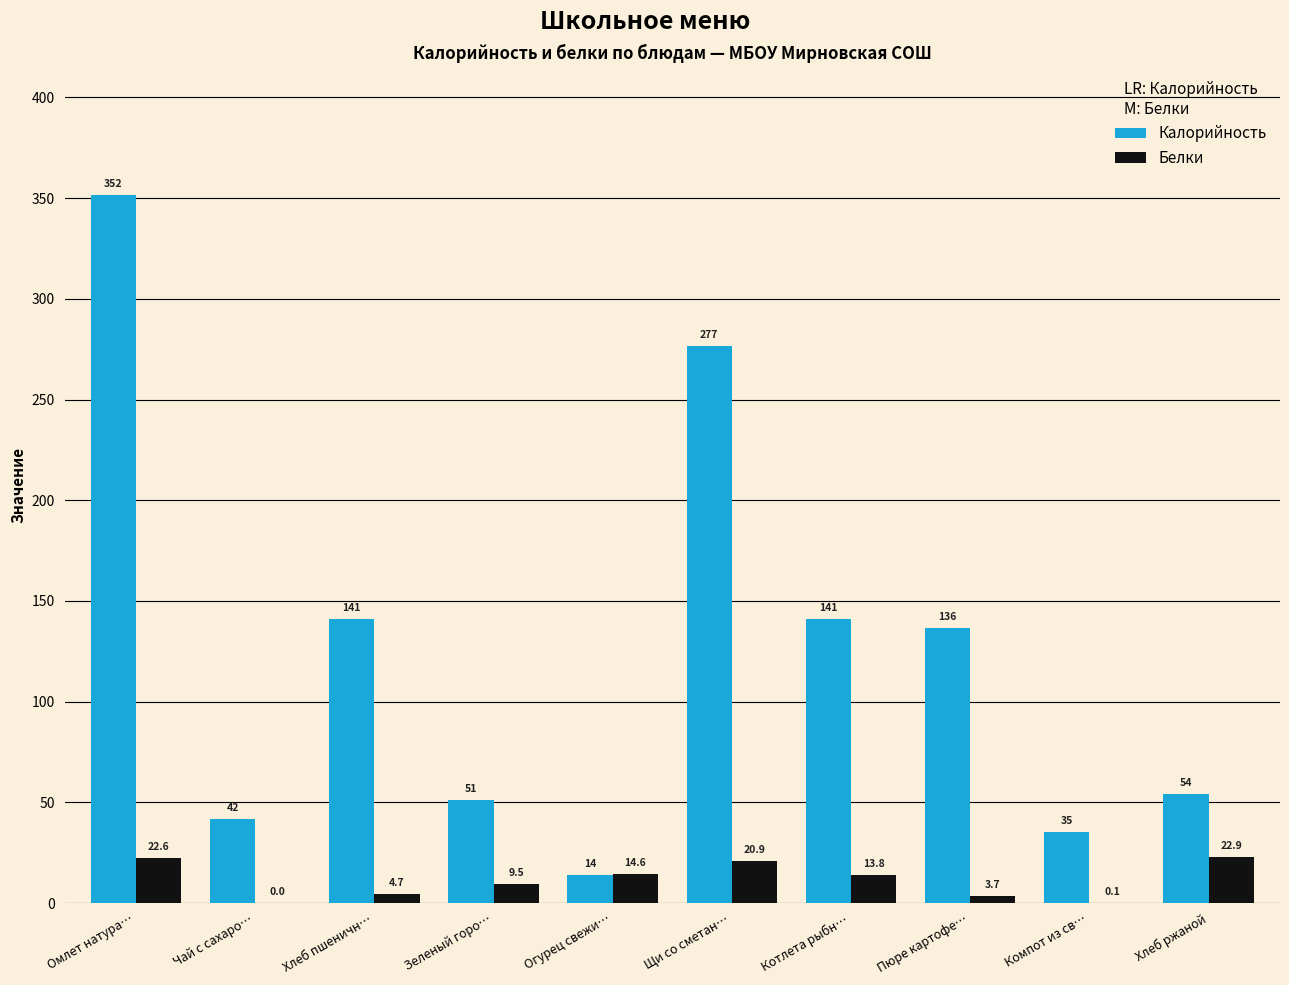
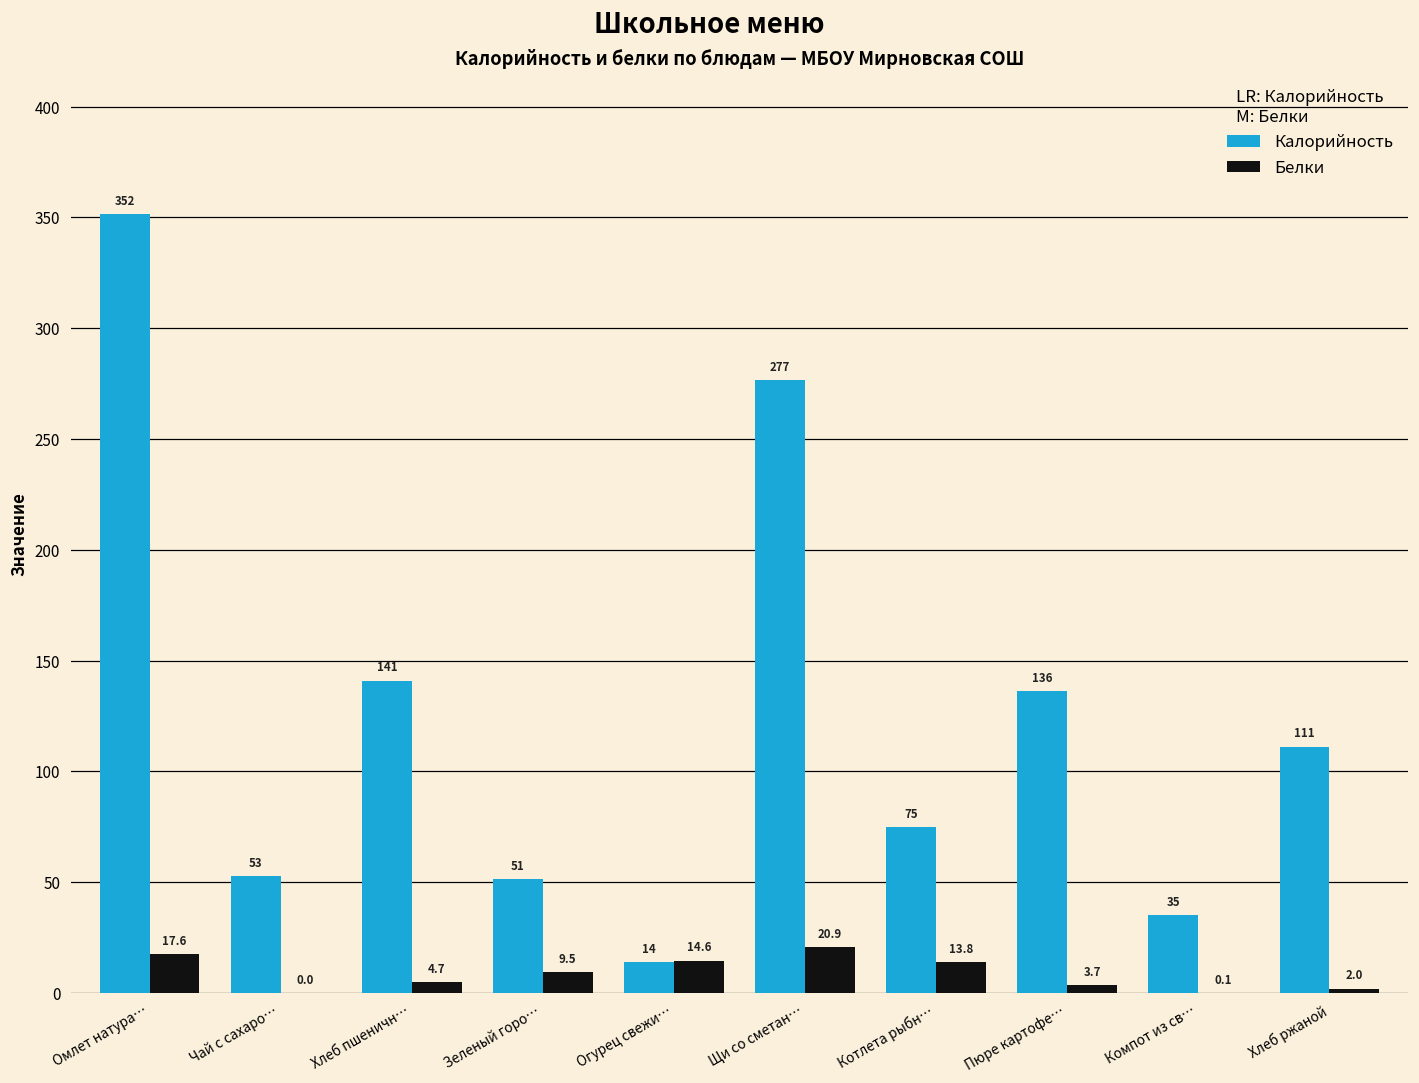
Белки, Омлет натура…: 22.6 -> 17.6
Калорийность, Чай с сахаро…: 42 -> 53
Калорийность, Котлета рыбн…: 141 -> 75
Калорийность, Хлеб ржаной: 54 -> 111
Белки, Хлеб ржаной: 22.9 -> 2.0
